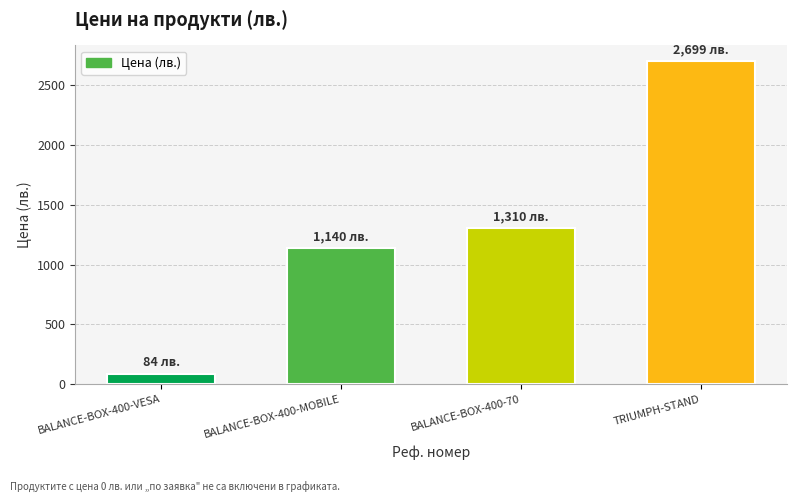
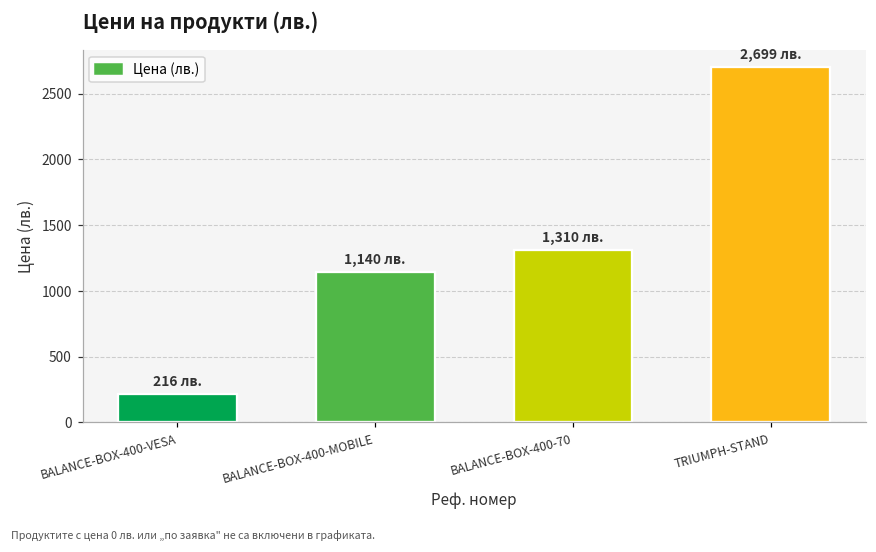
BALANCE-BOX-400-VESA: 84 -> 216
